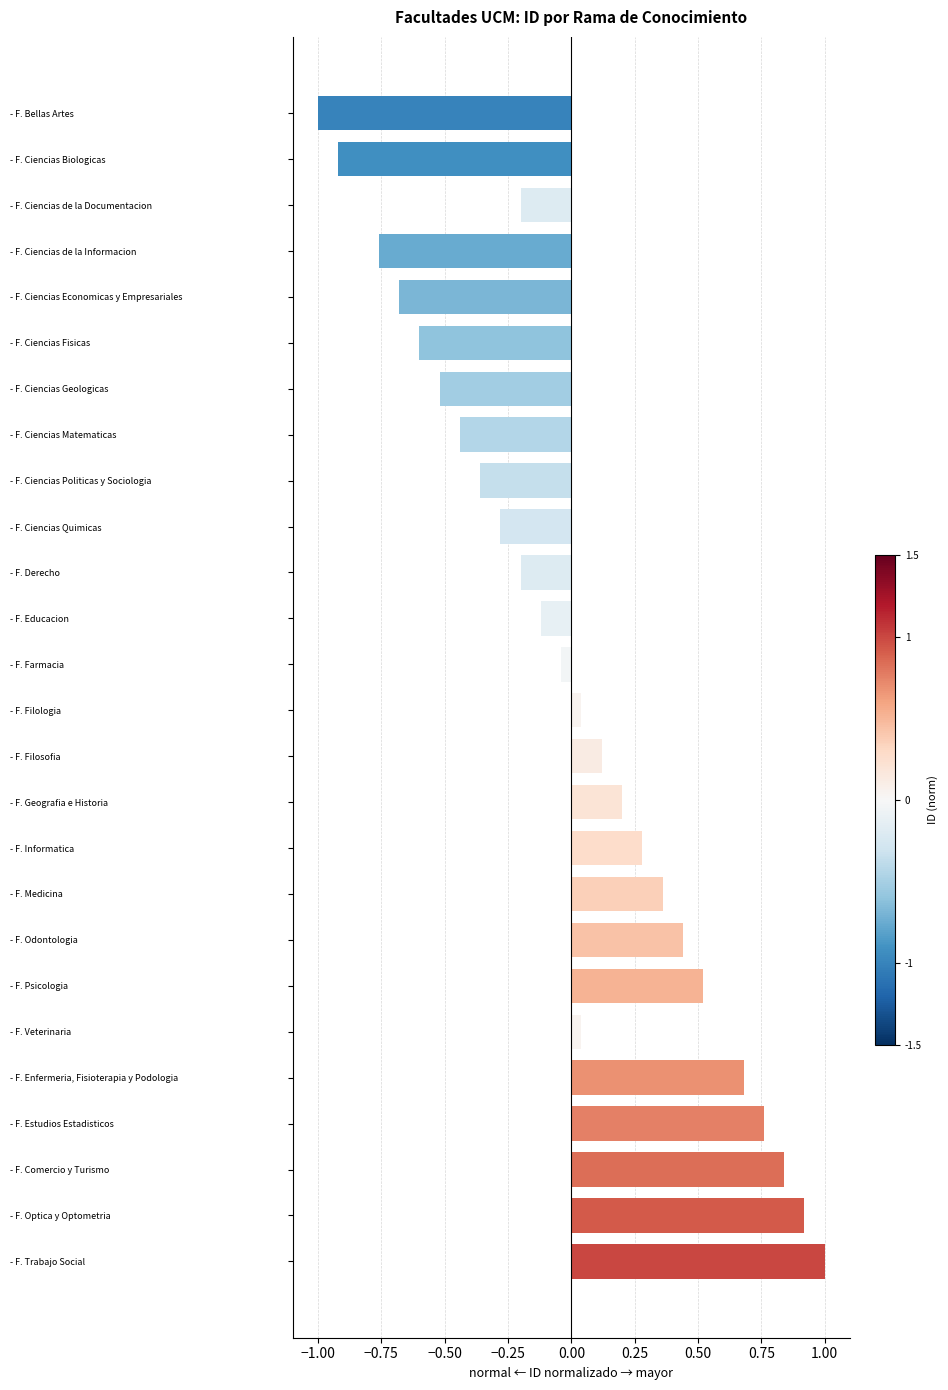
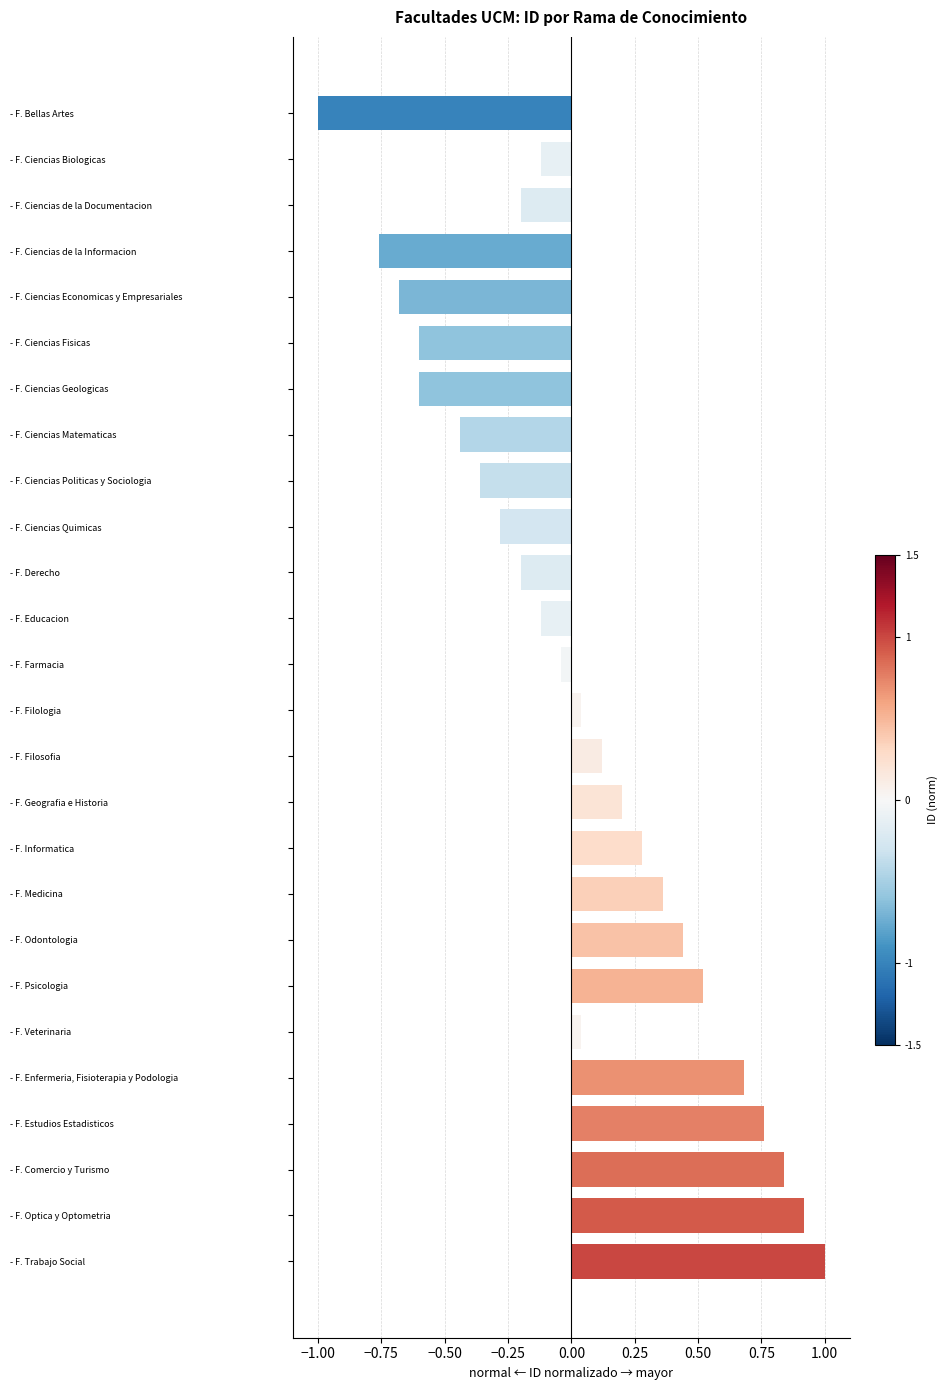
- F. Ciencias Biologicas: -0.92 -> -0.12
- F. Ciencias Geologicas: -0.52 -> -0.60
